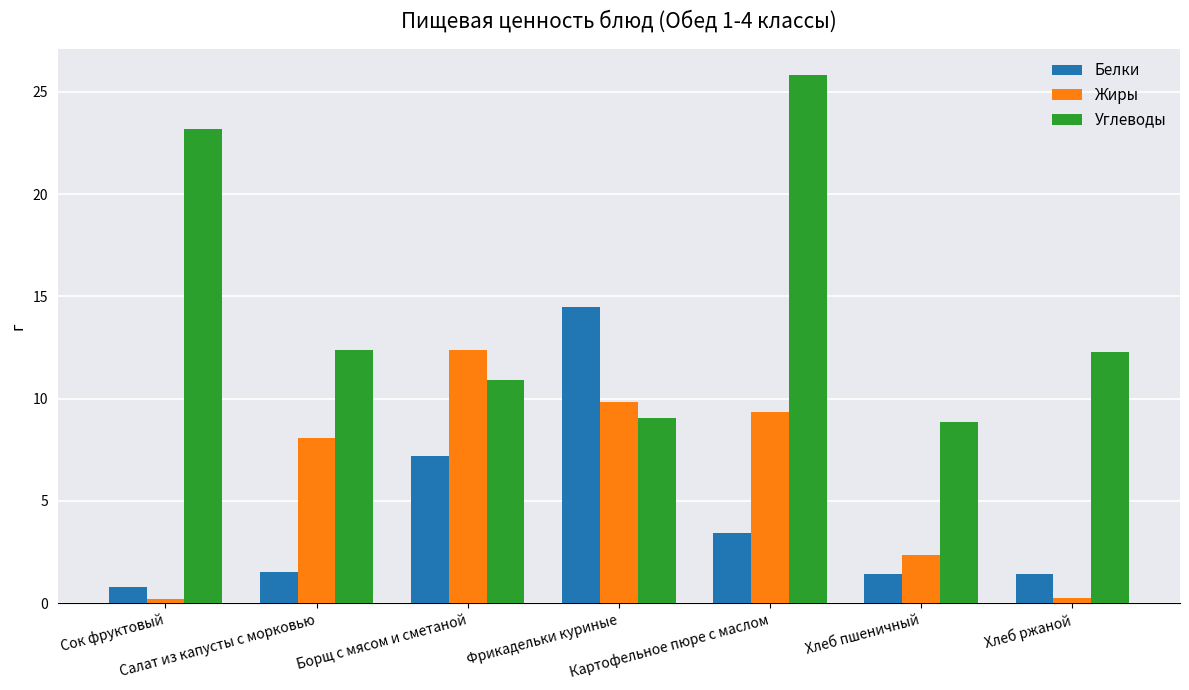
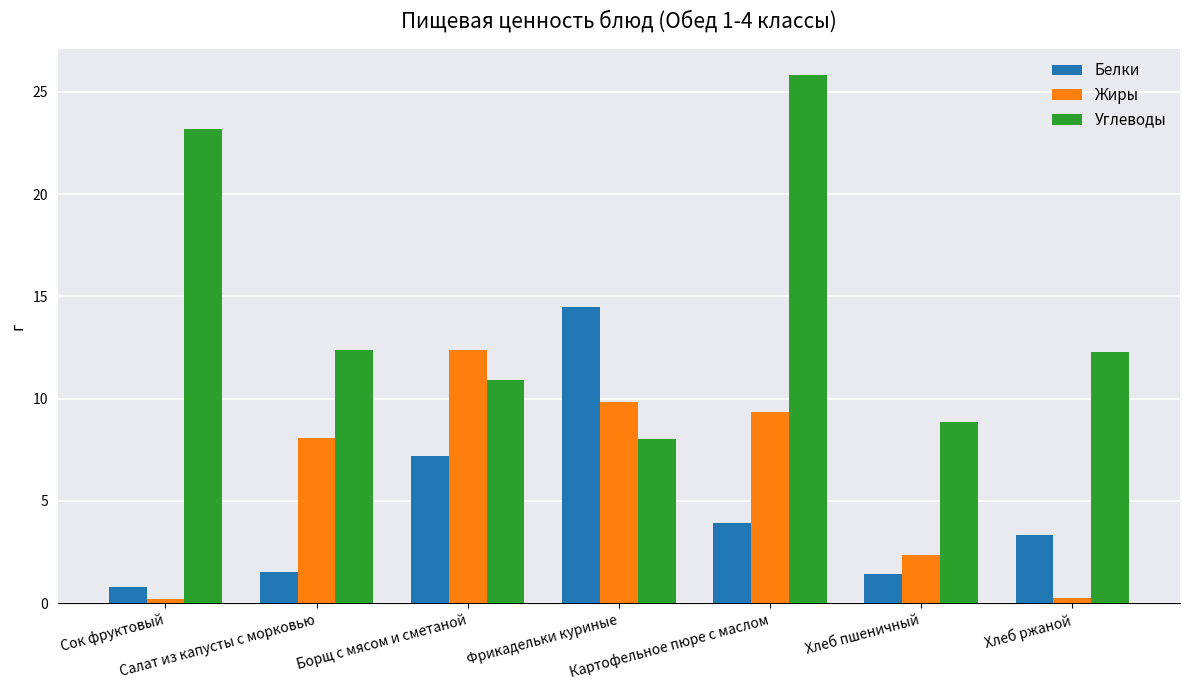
Углеводы, Фрикадельки куриные: 9.1 -> 8.1
Белки, Картофельное пюре с маслом: 3.4 -> 3.9
Белки, Хлеб ржаной: 1.4 -> 3.3
